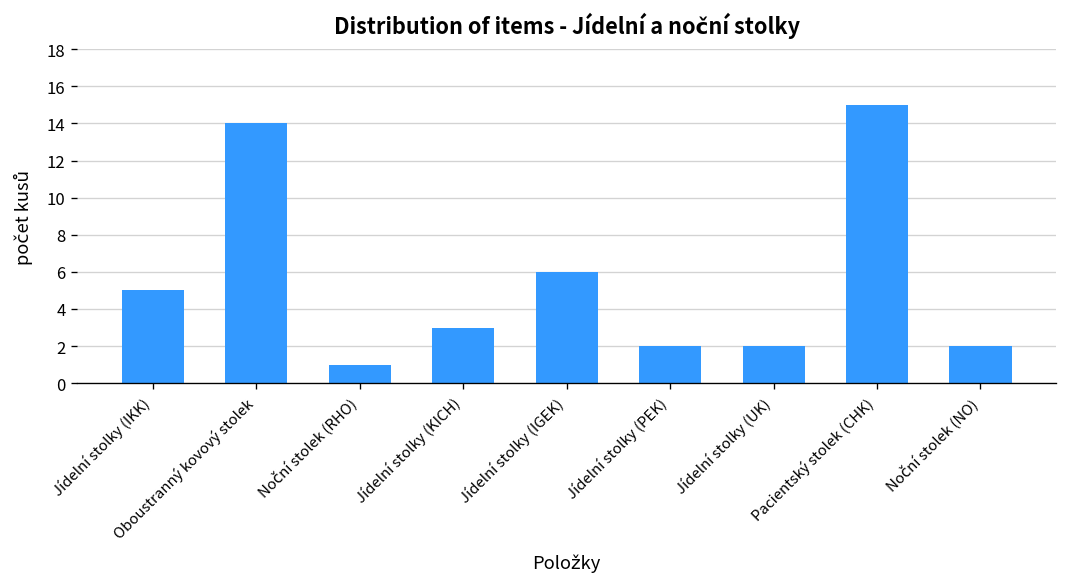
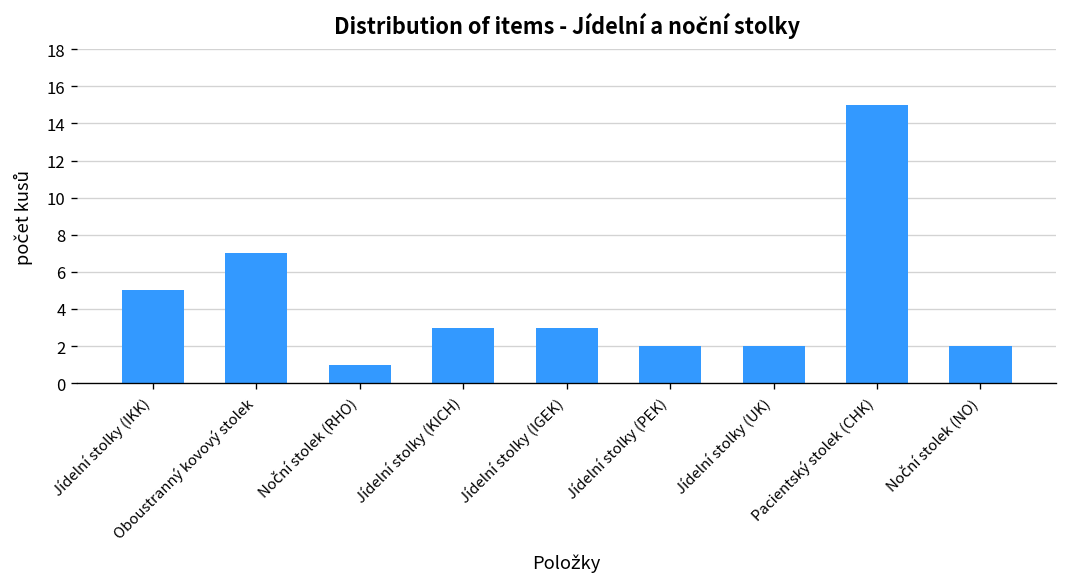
Oboustranný kovový stolek: 14 -> 7
Jídelní stolky (IGEK): 6 -> 3
